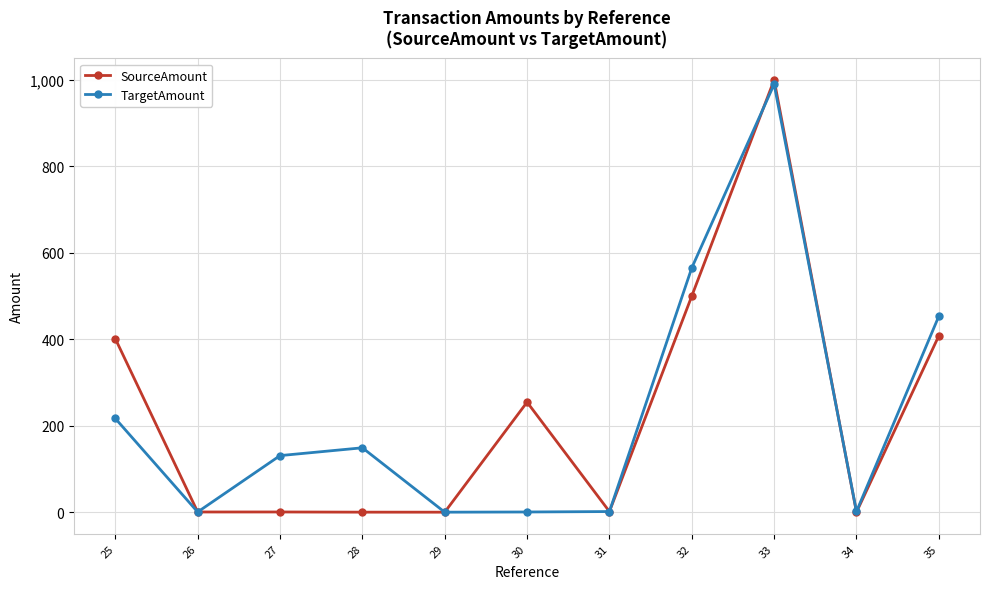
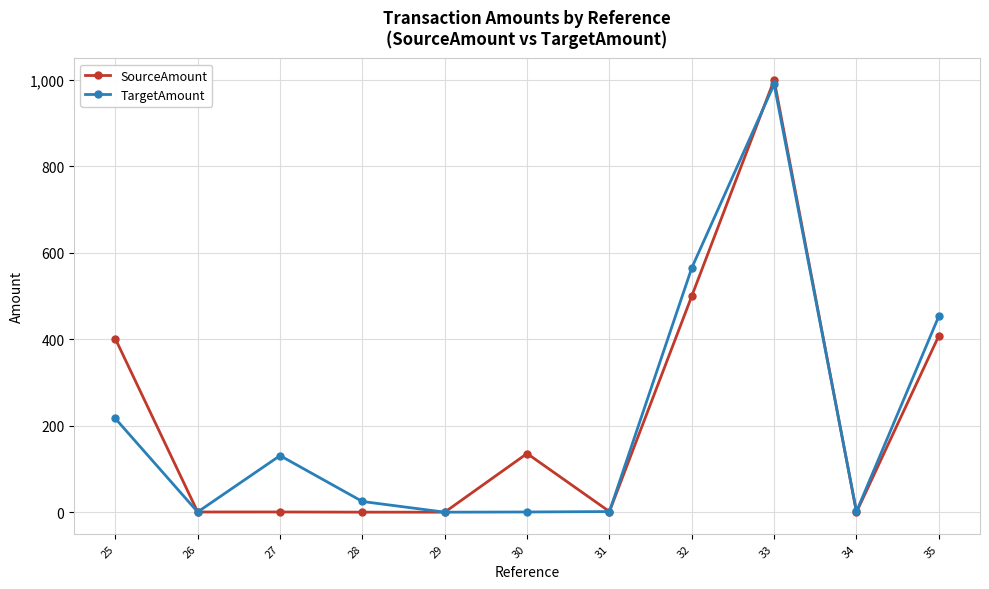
TargetAmount, 28: 150 -> 20
SourceAmount, 30: 250 -> 140
